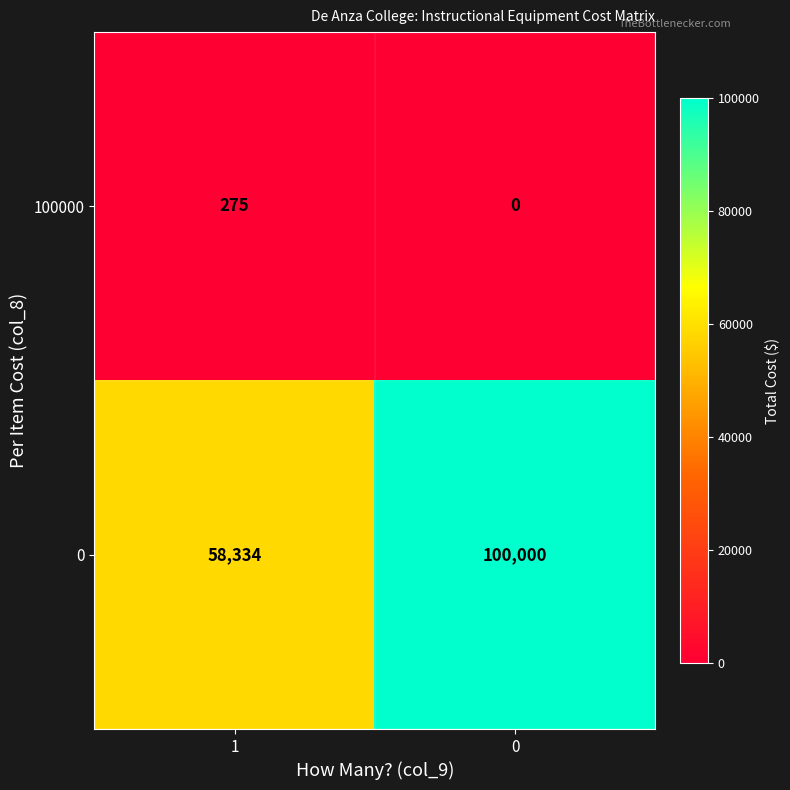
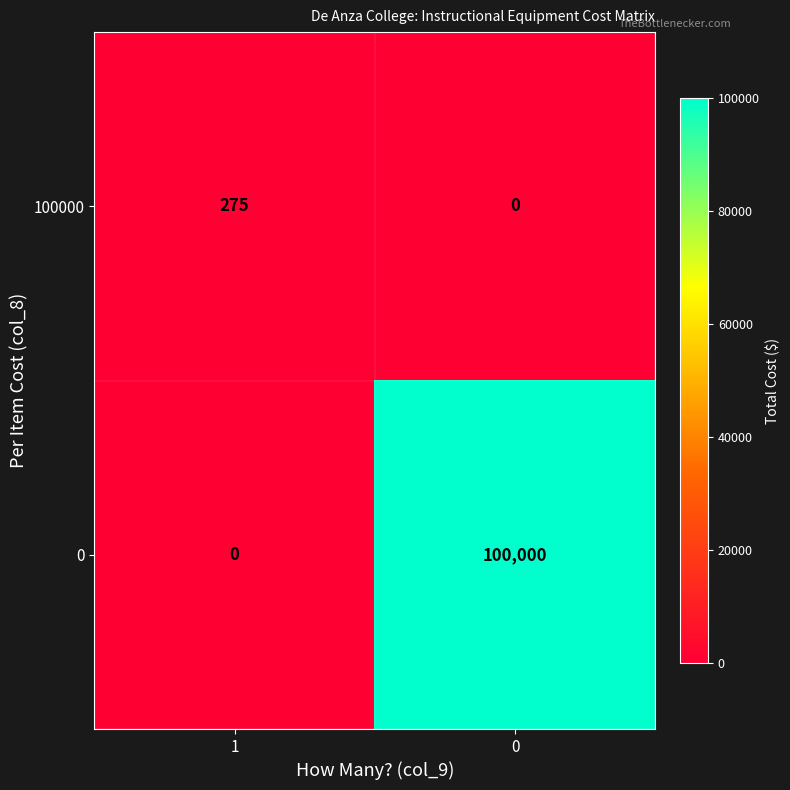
0, 1: 58,334 -> 0
